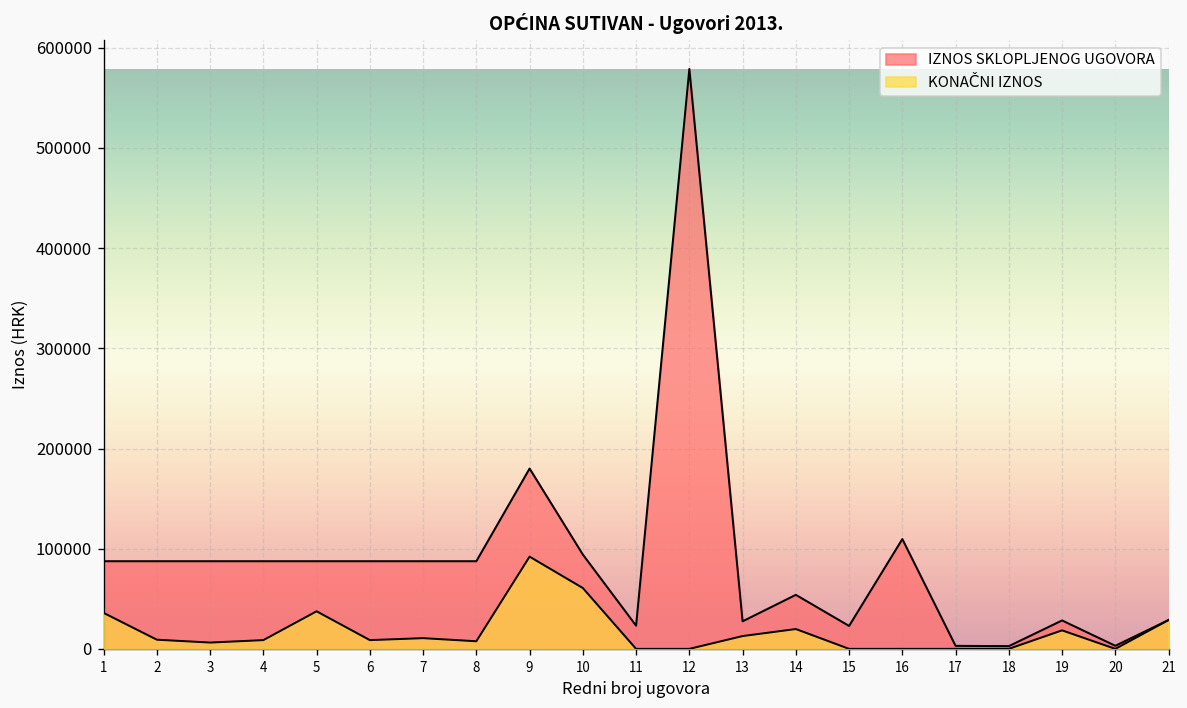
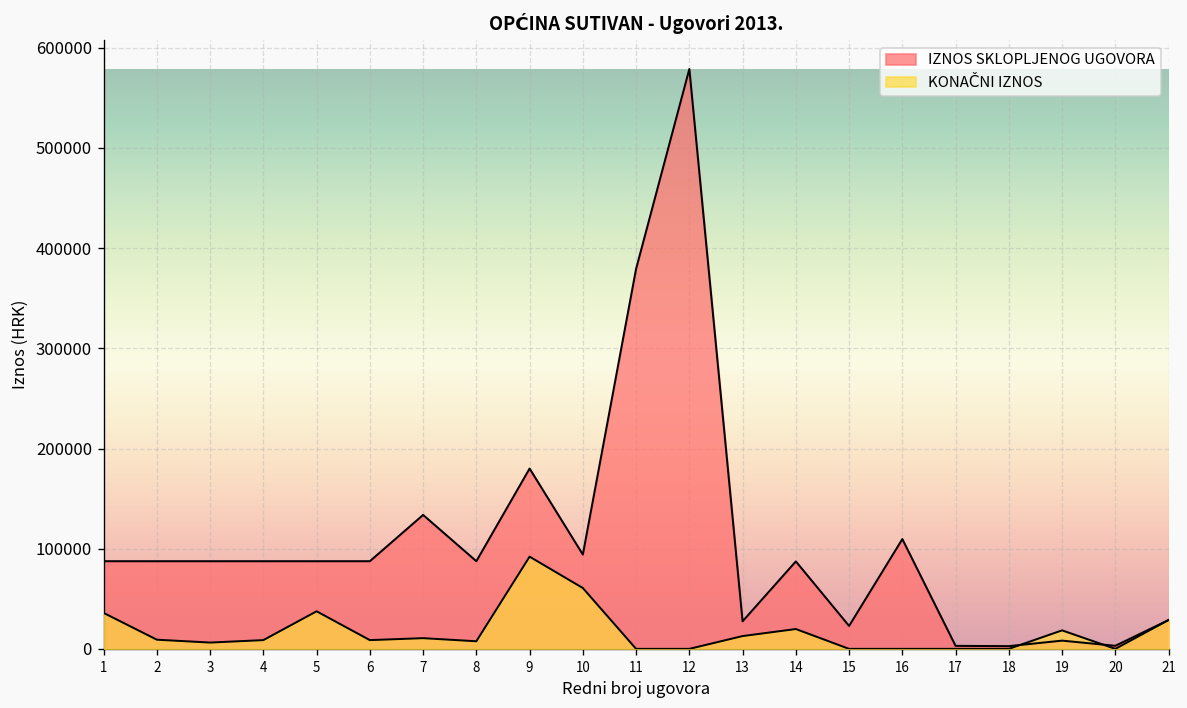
IZNOS SKLOPLJENOG UGOVORA, 7: 90000 -> 130000
IZNOS SKLOPLJENOG UGOVORA, 11: 20000 -> 380000
IZNOS SKLOPLJENOG UGOVORA, 14: 50000 -> 90000
IZNOS SKLOPLJENOG UGOVORA, 19: 30000 -> 10000
